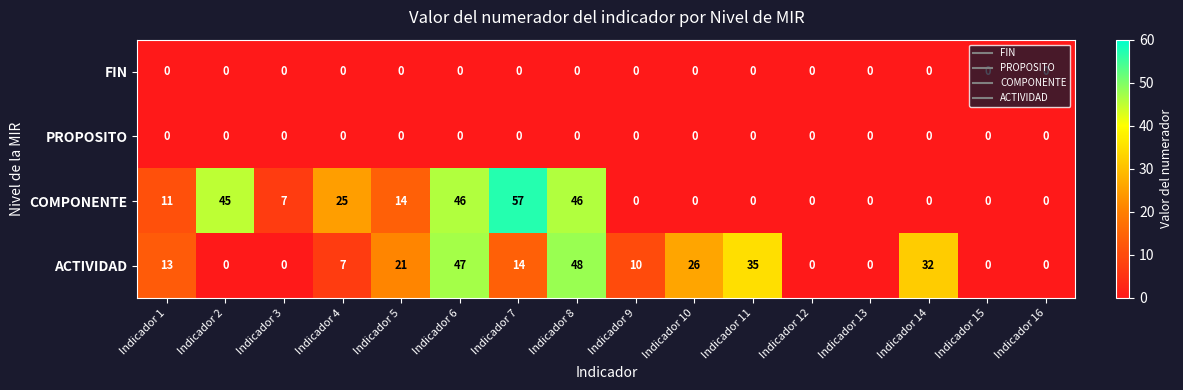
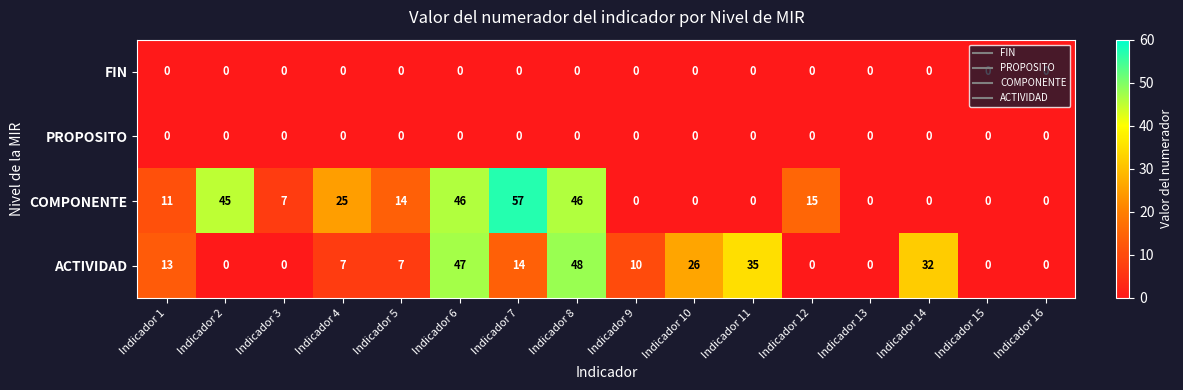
COMPONENTE, Indicador 12: 0 -> 15
ACTIVIDAD, Indicador 5: 21 -> 7
